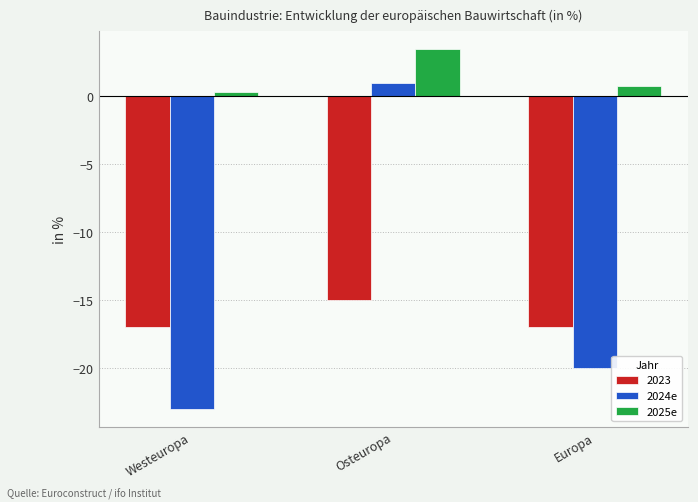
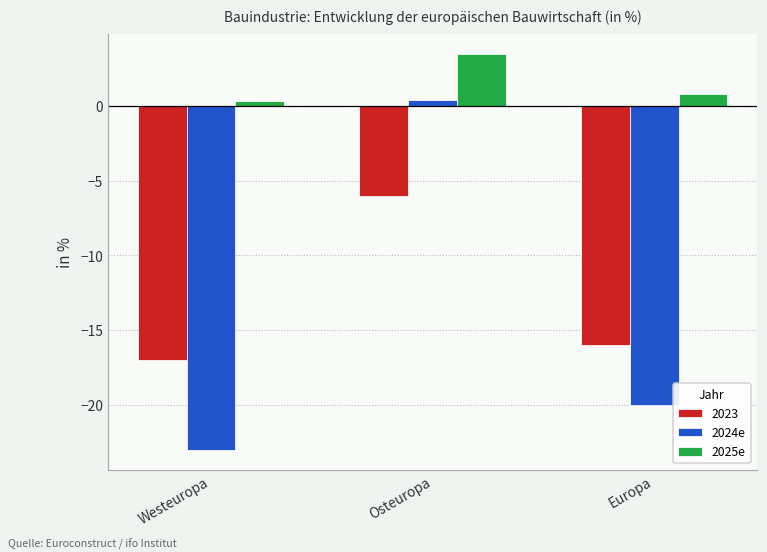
2023, Osteuropa: -15 -> -6
2024e, Osteuropa: 1.0 -> 0.4
2023, Europa: -17 -> -16
